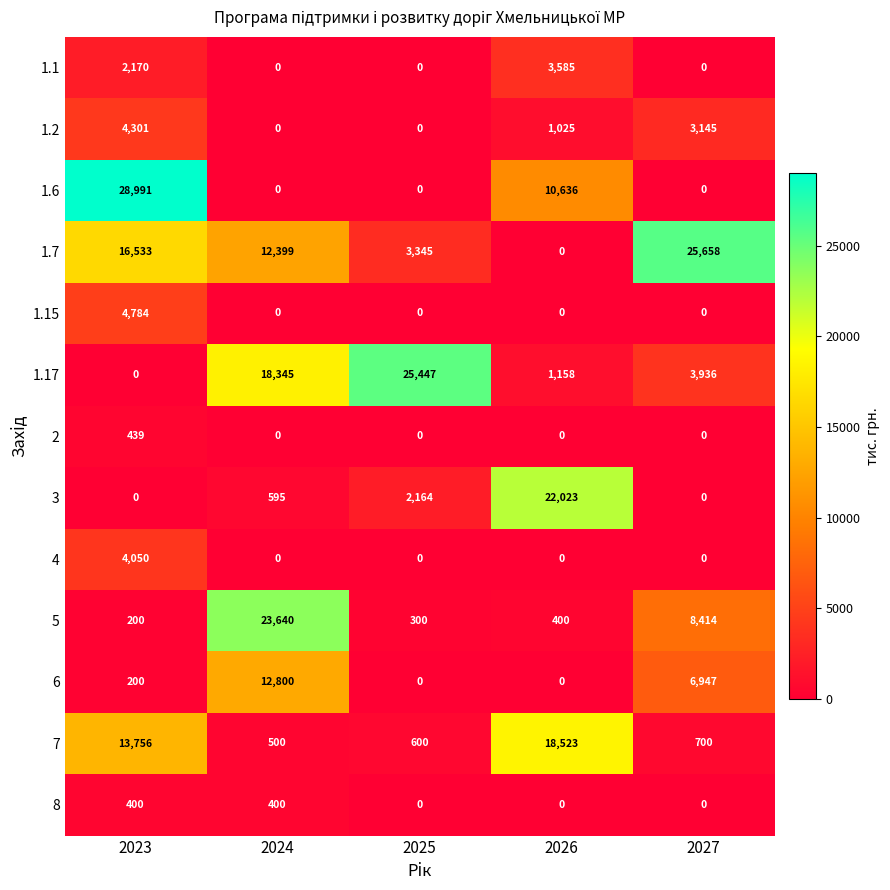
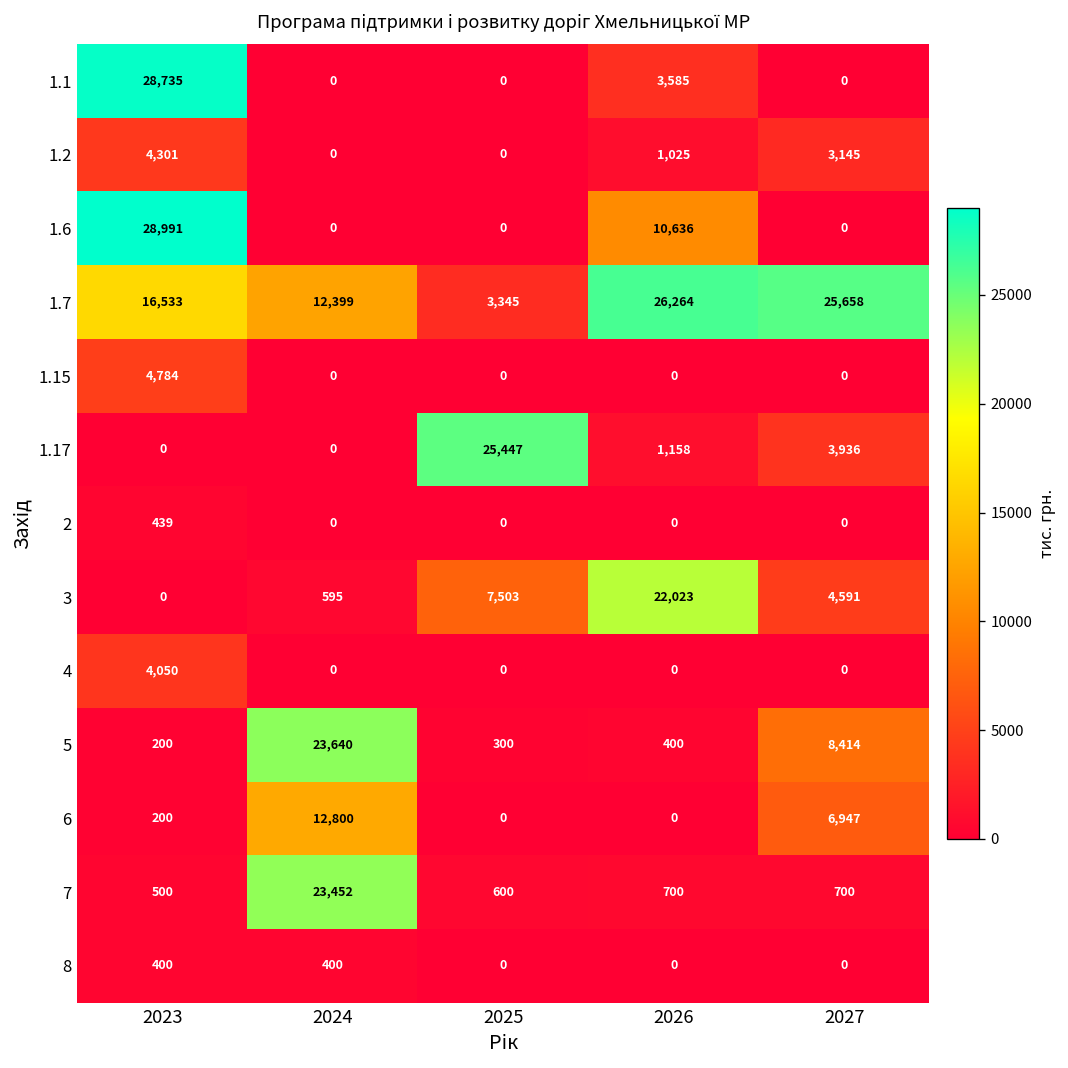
1.1, 2023: 2,170 -> 28,735
1.7, 2026: 0 -> 26,264
1.17, 2024: 18,345 -> 0
3, 2025: 2,164 -> 7,503
3, 2027: 0 -> 4,591
7, 2023: 13,756 -> 500
7, 2024: 500 -> 23,452
7, 2026: 18,523 -> 700
